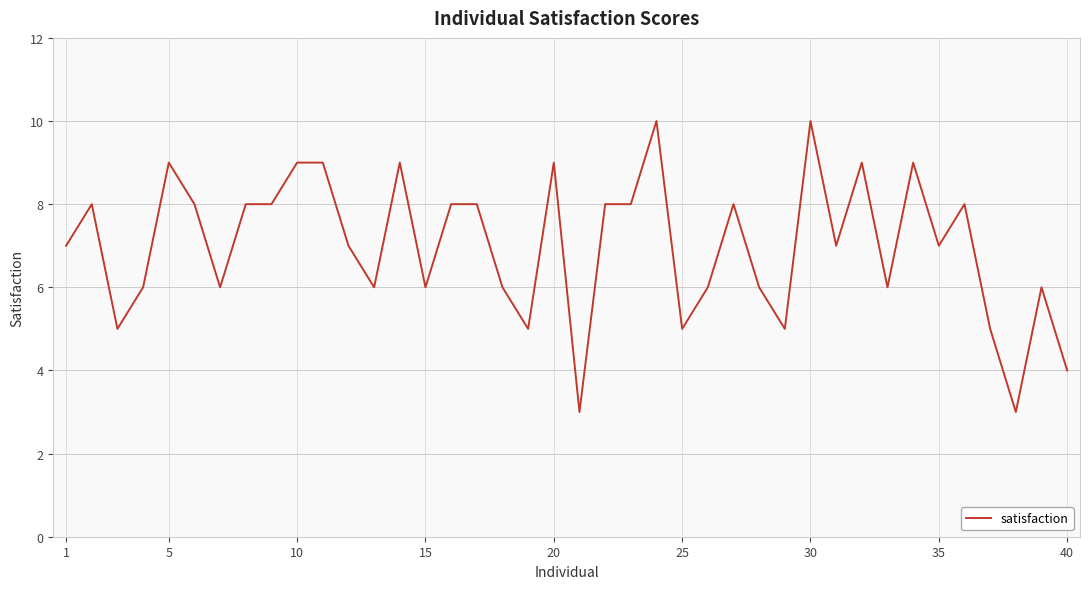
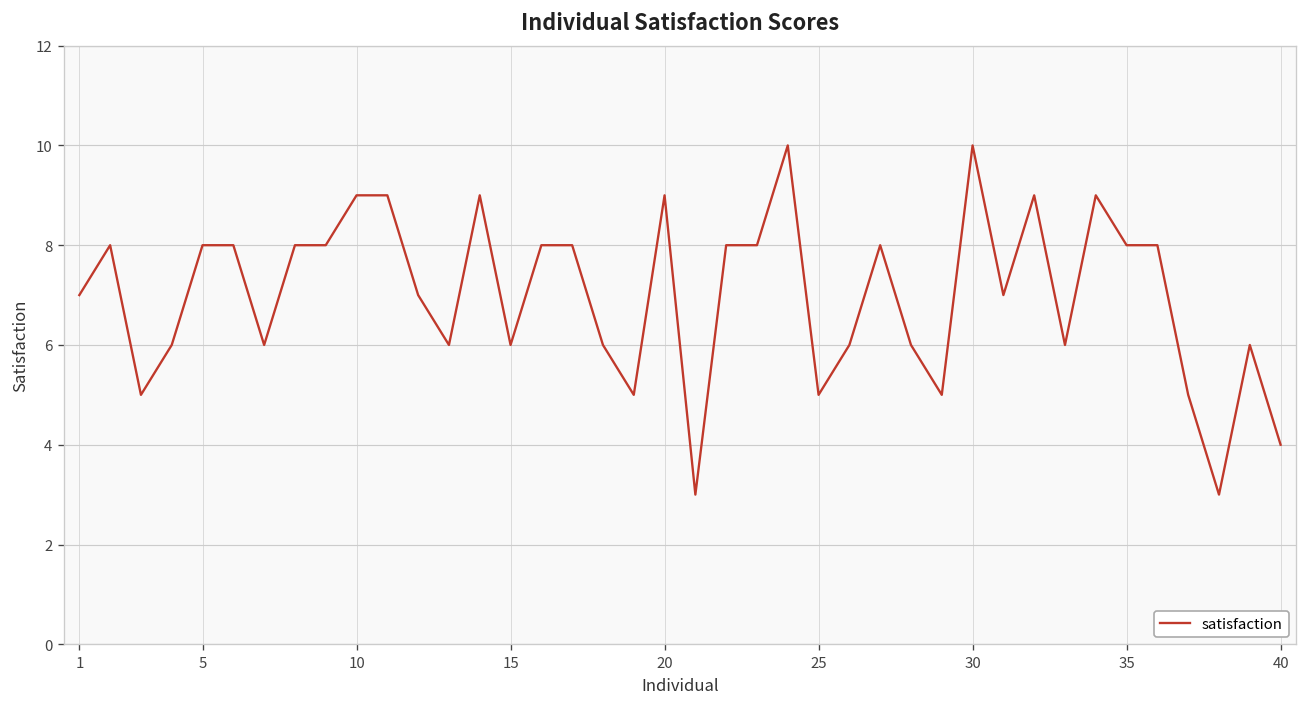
5: 9 -> 8
35: 7 -> 8
